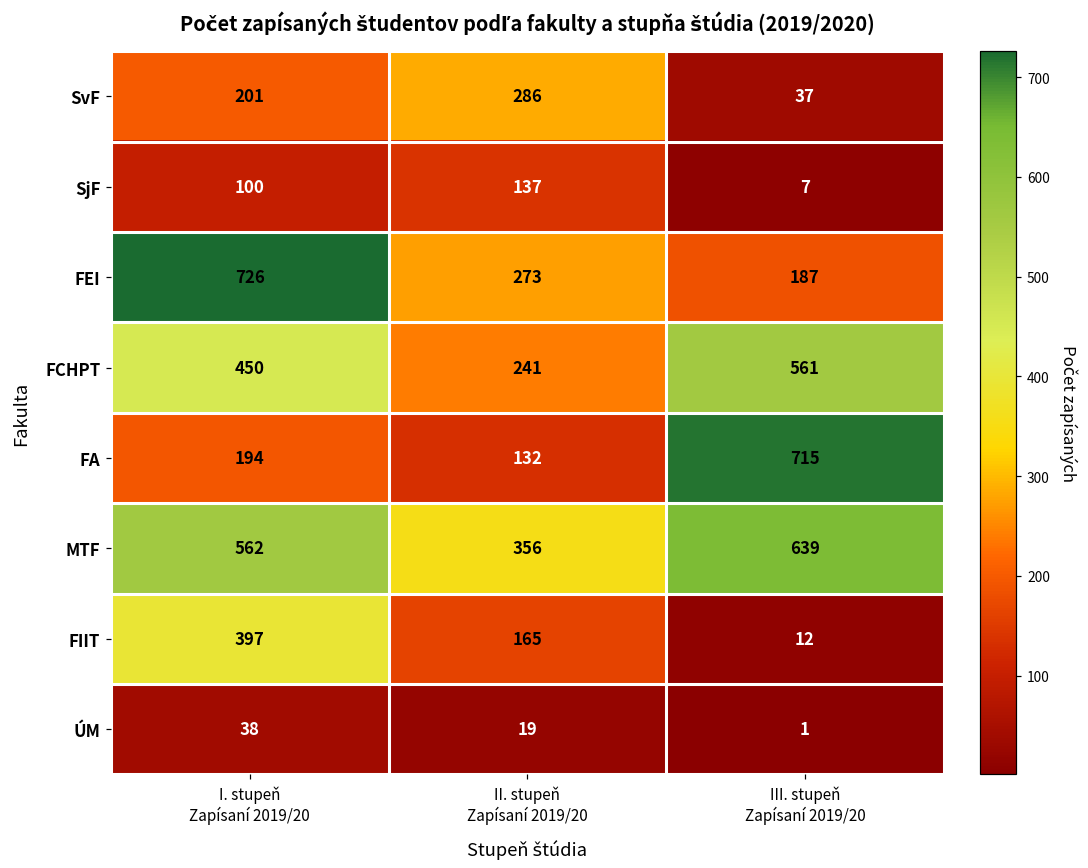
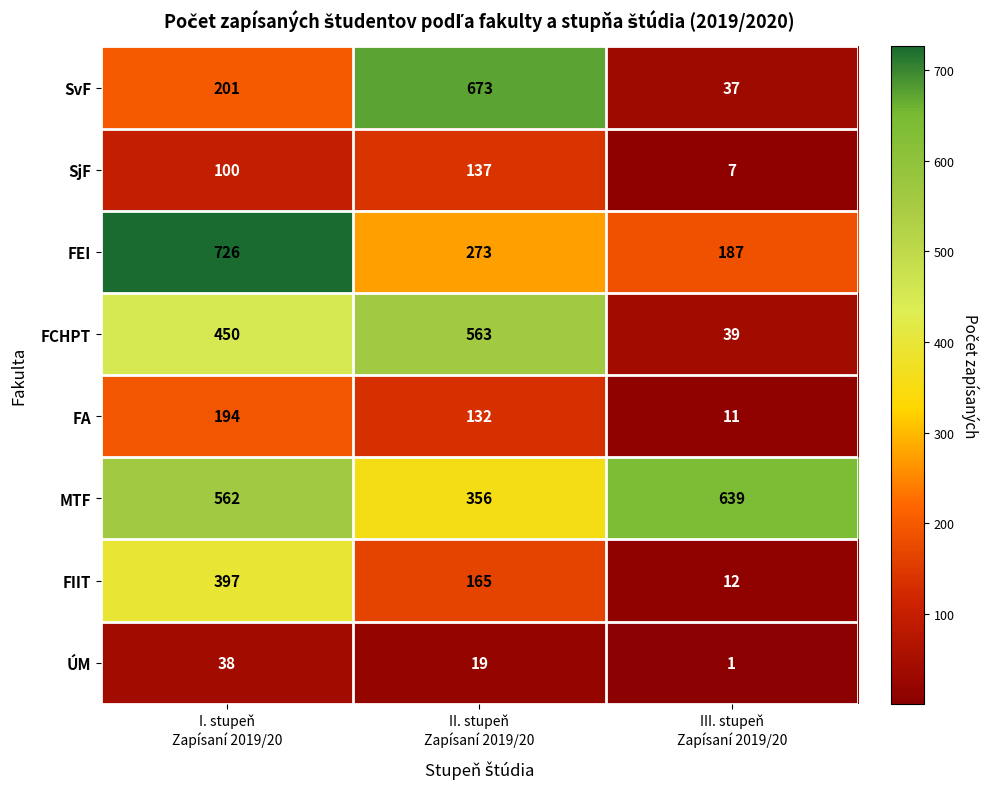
SvF, II. stupeň Zapísaní 2019/20: 286 -> 673
FCHPT, II. stupeň Zapísaní 2019/20: 241 -> 563
FCHPT, III. stupeň Zapísaní 2019/20: 561 -> 39
FA, III. stupeň Zapísaní 2019/20: 715 -> 11
